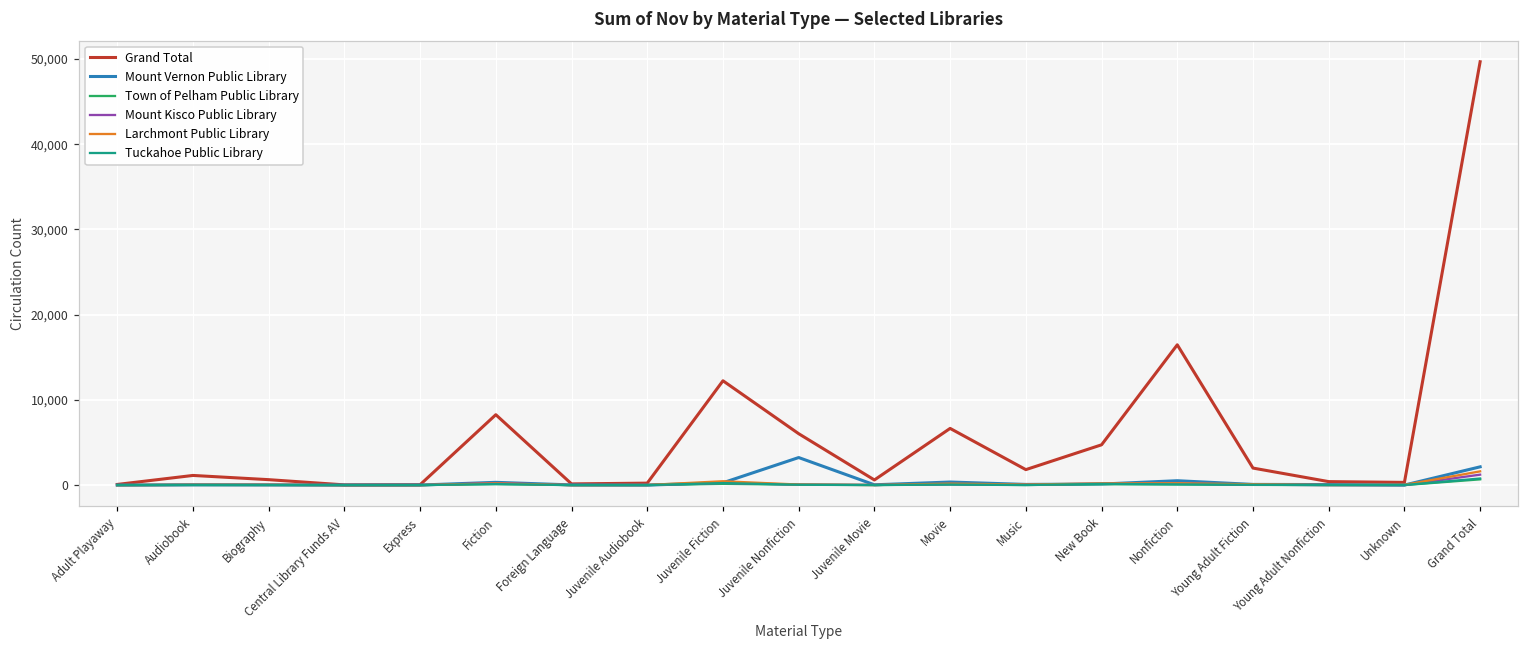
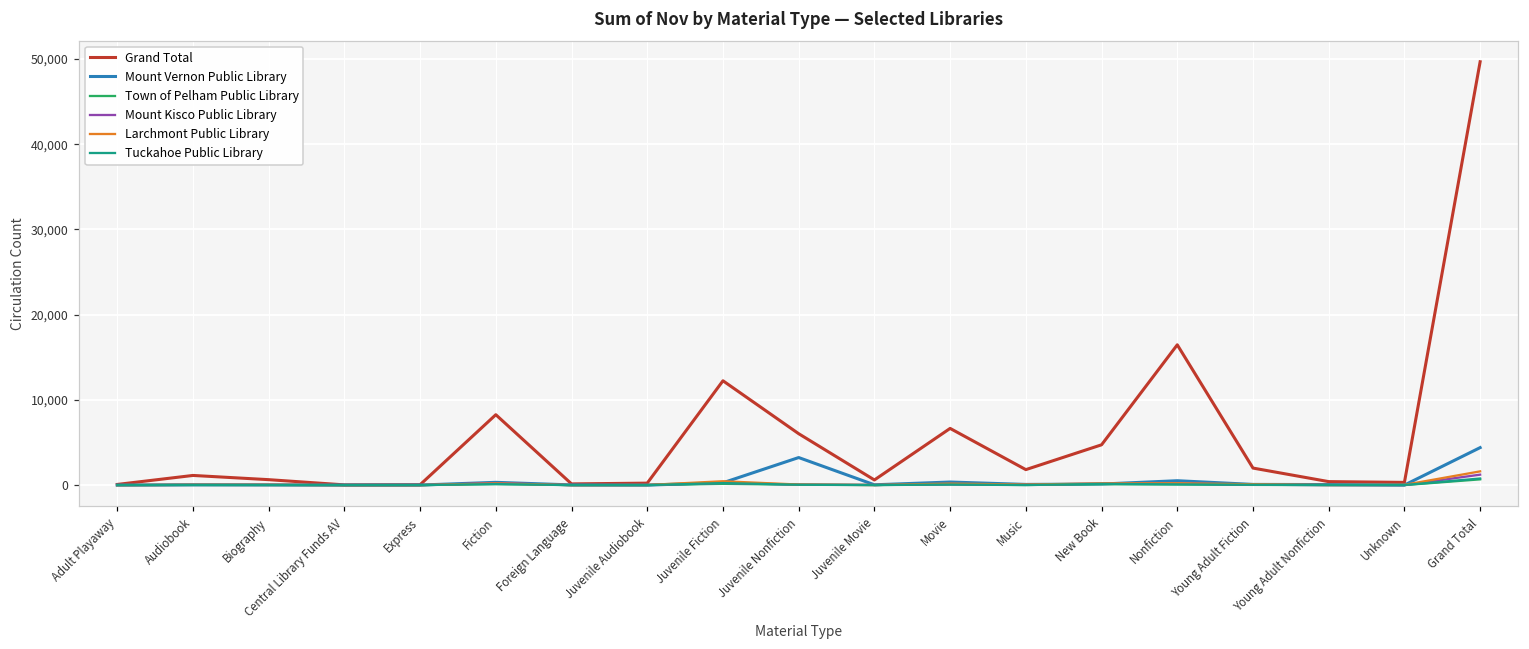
Mount Vernon Public Library, Grand Total: 2,000 -> 4,000
